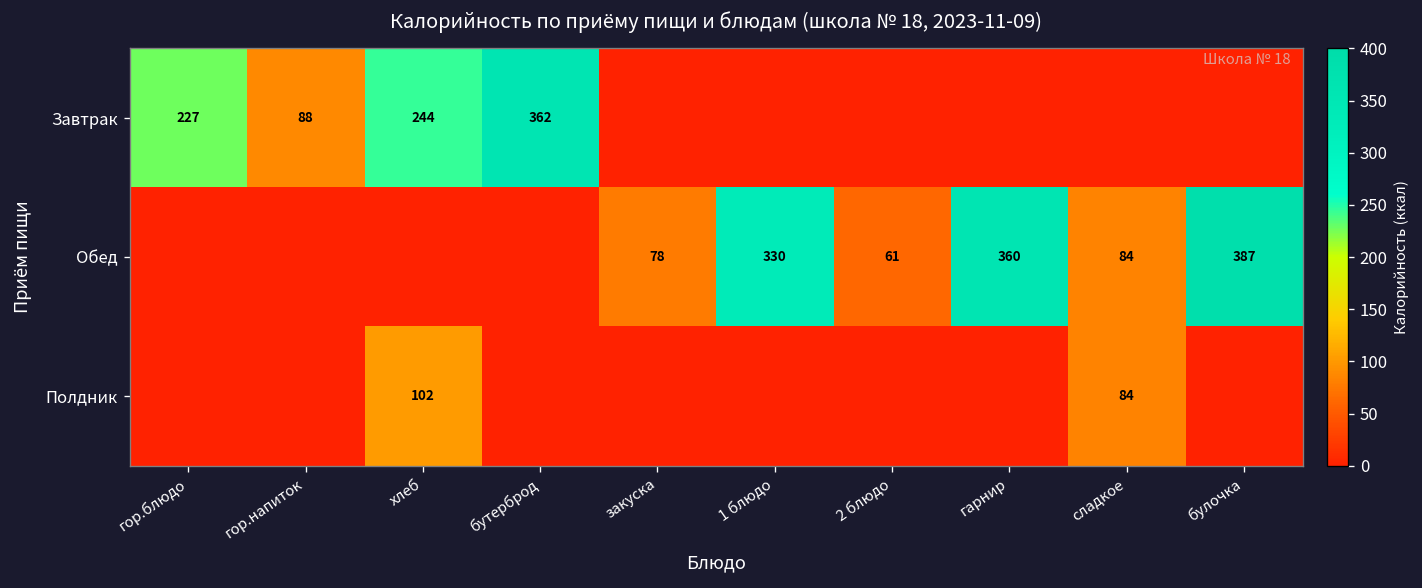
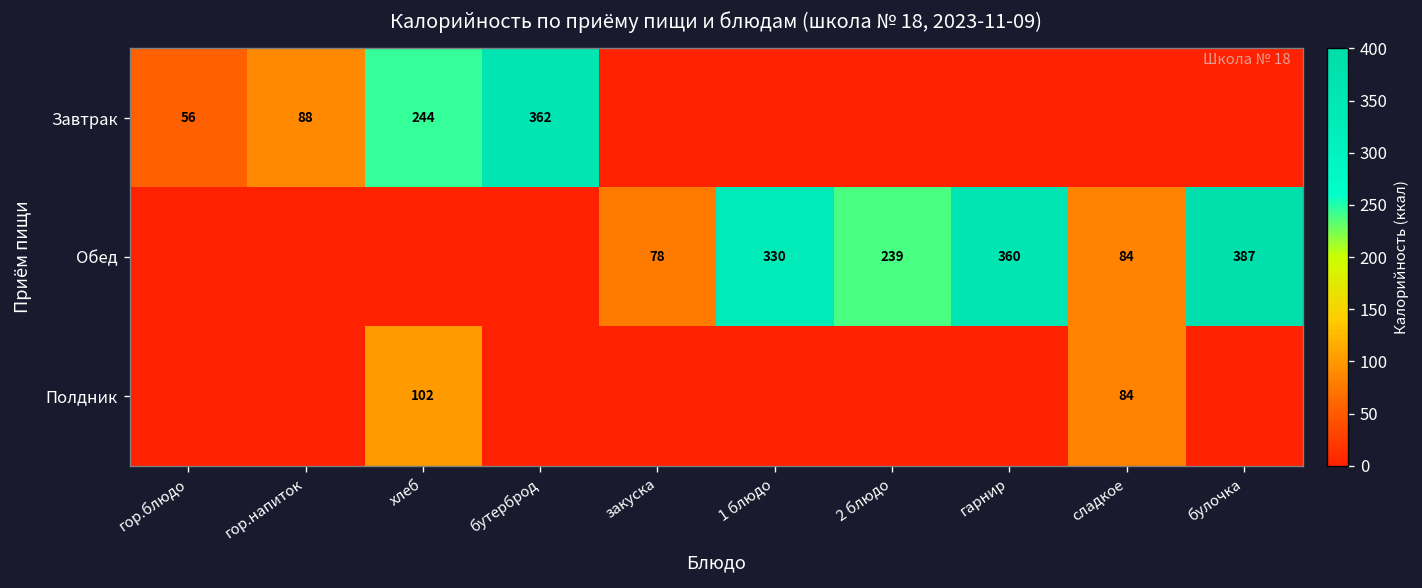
Завтрак, гор.блюдо: 227 -> 56
Обед, 2 блюдо: 61 -> 239
